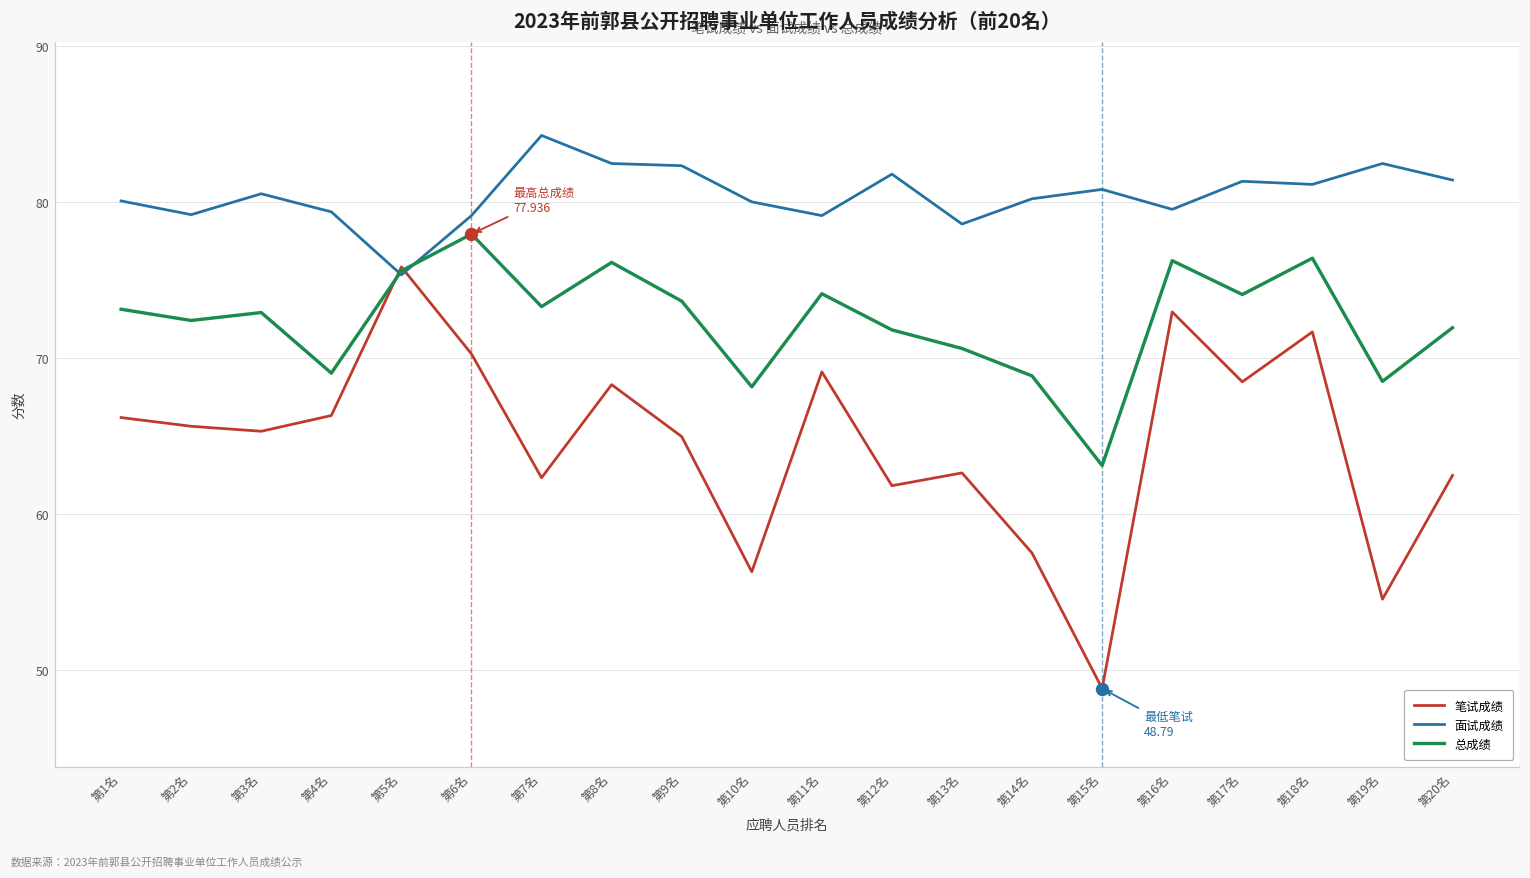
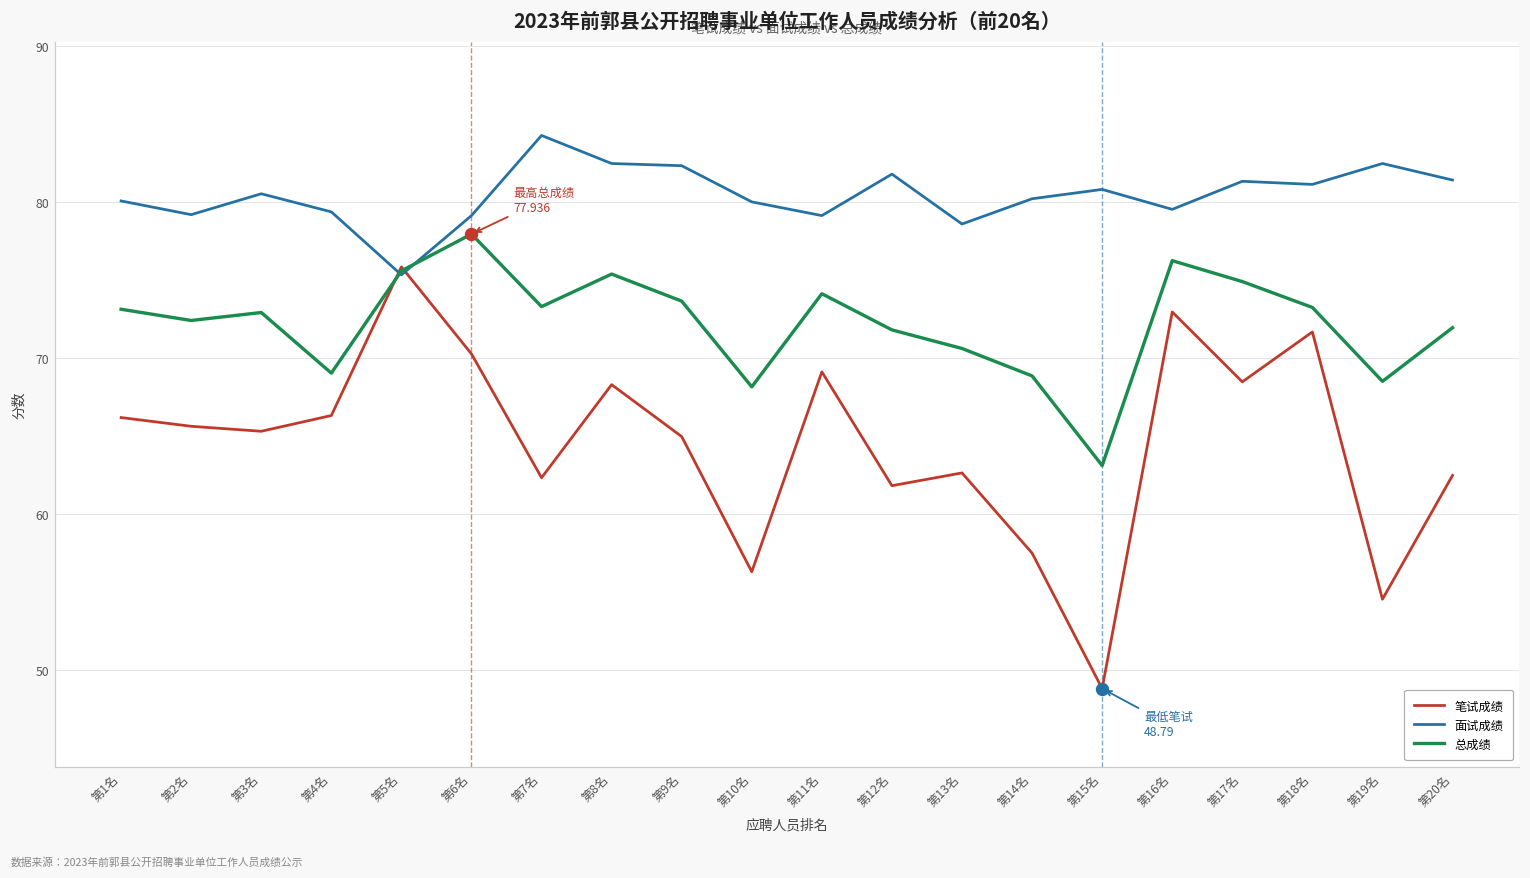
总成绩, 第8名: 76.1 -> 75.4
总成绩, 第17名: 74.1 -> 74.9
总成绩, 第18名: 76.4 -> 73.2
